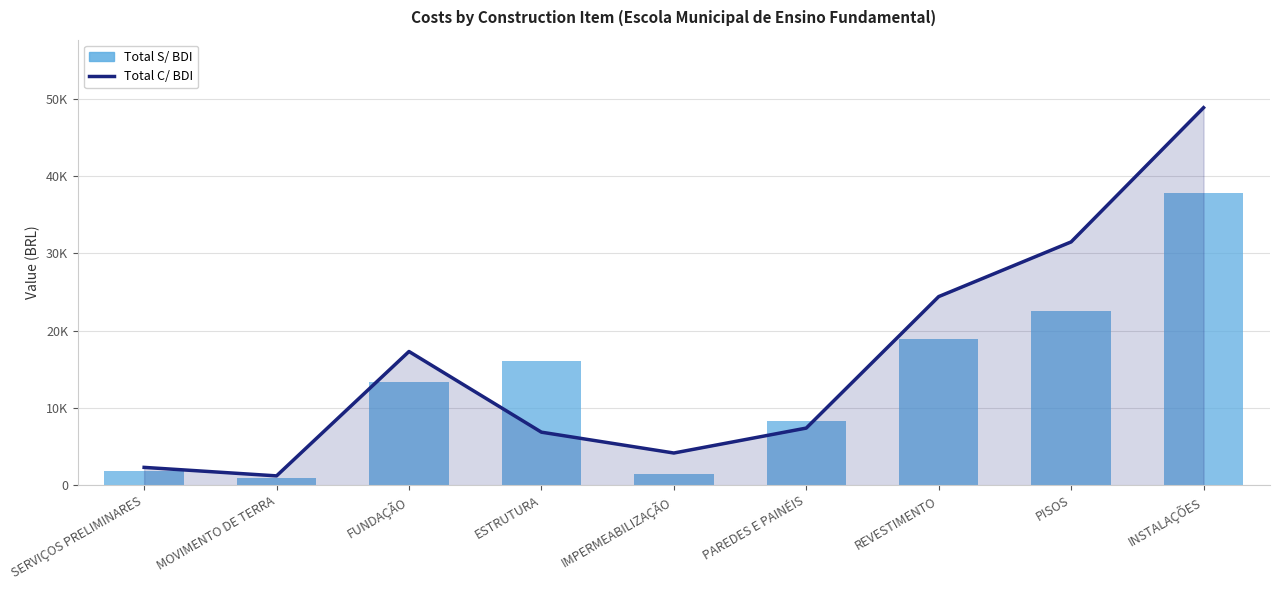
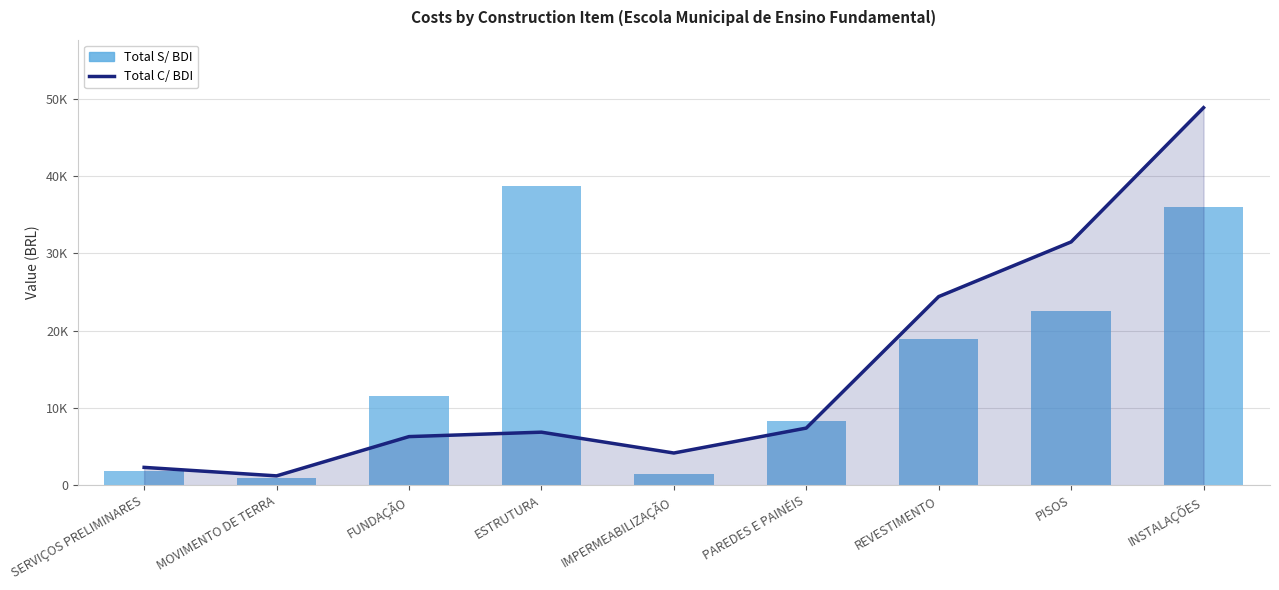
Total C/ BDI, FUNDAÇÃO: 17000 -> 6000
Total S/ BDI, FUNDAÇÃO: 13000 -> 12000
Total S/ BDI, ESTRUTURA: 16000 -> 39000
Total S/ BDI, INSTALAÇÕES: 38000 -> 36000
